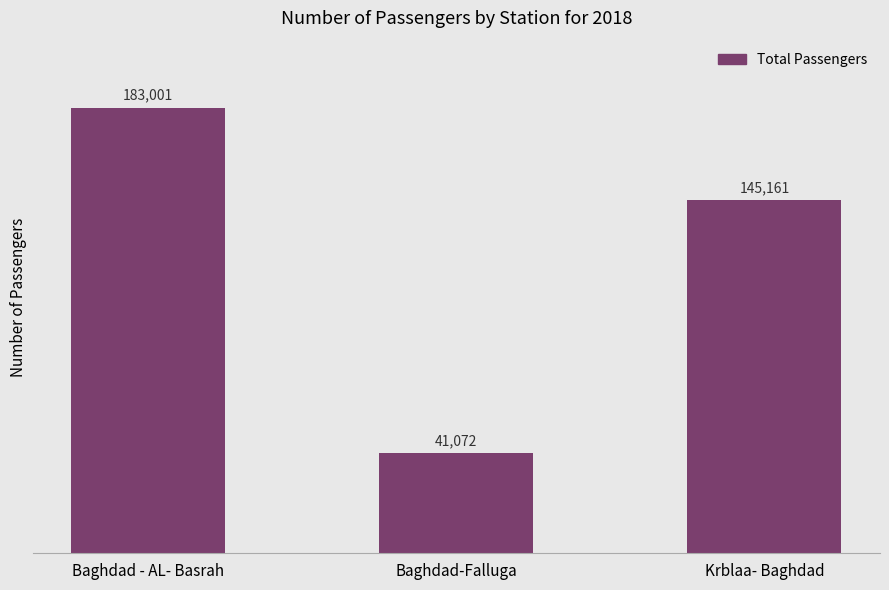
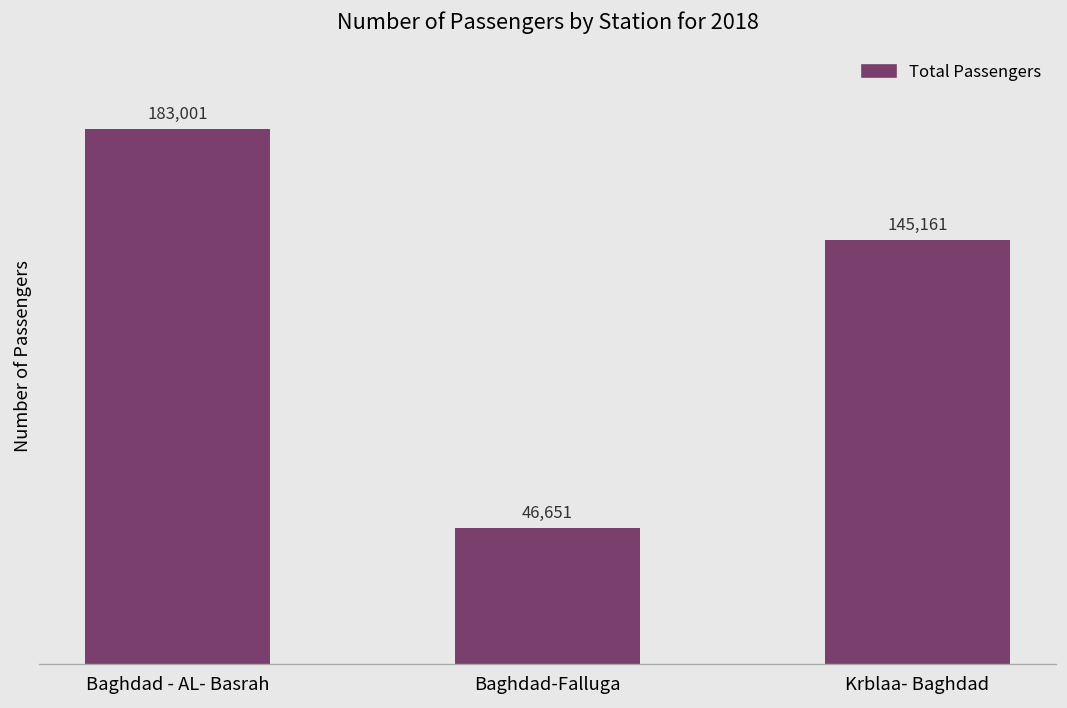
Baghdad-Falluga: 41,072 -> 46,651
